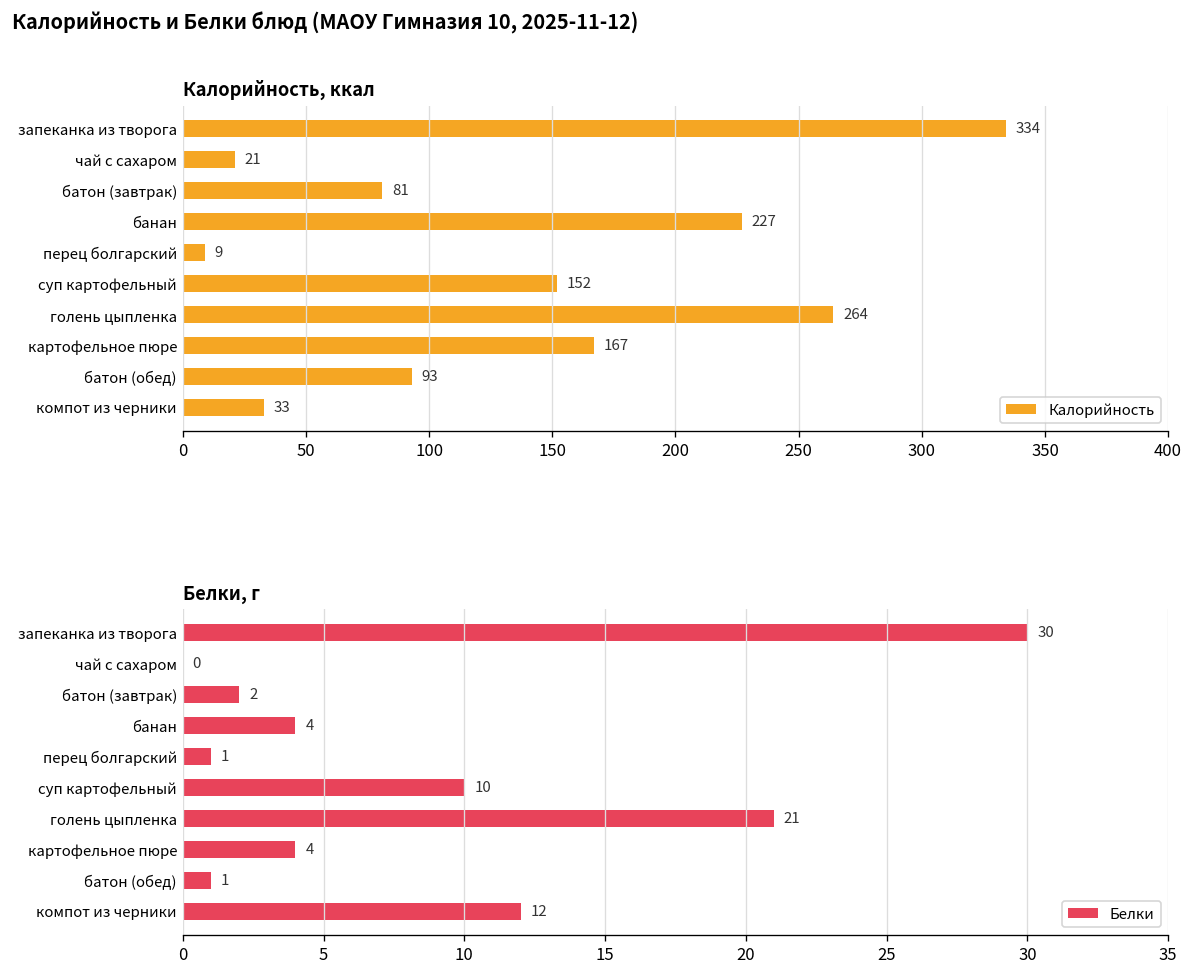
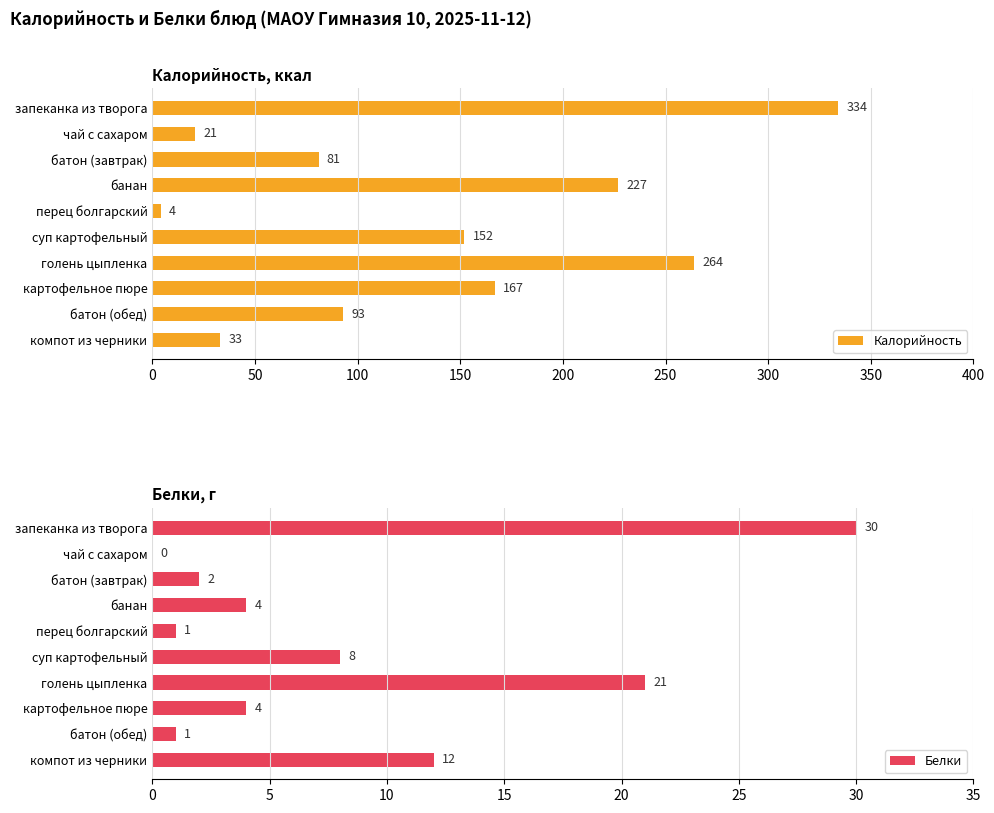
Калорийность, ккал, перец болгарский: 9 -> 4
Белки, г, суп картофельный: 10 -> 8
